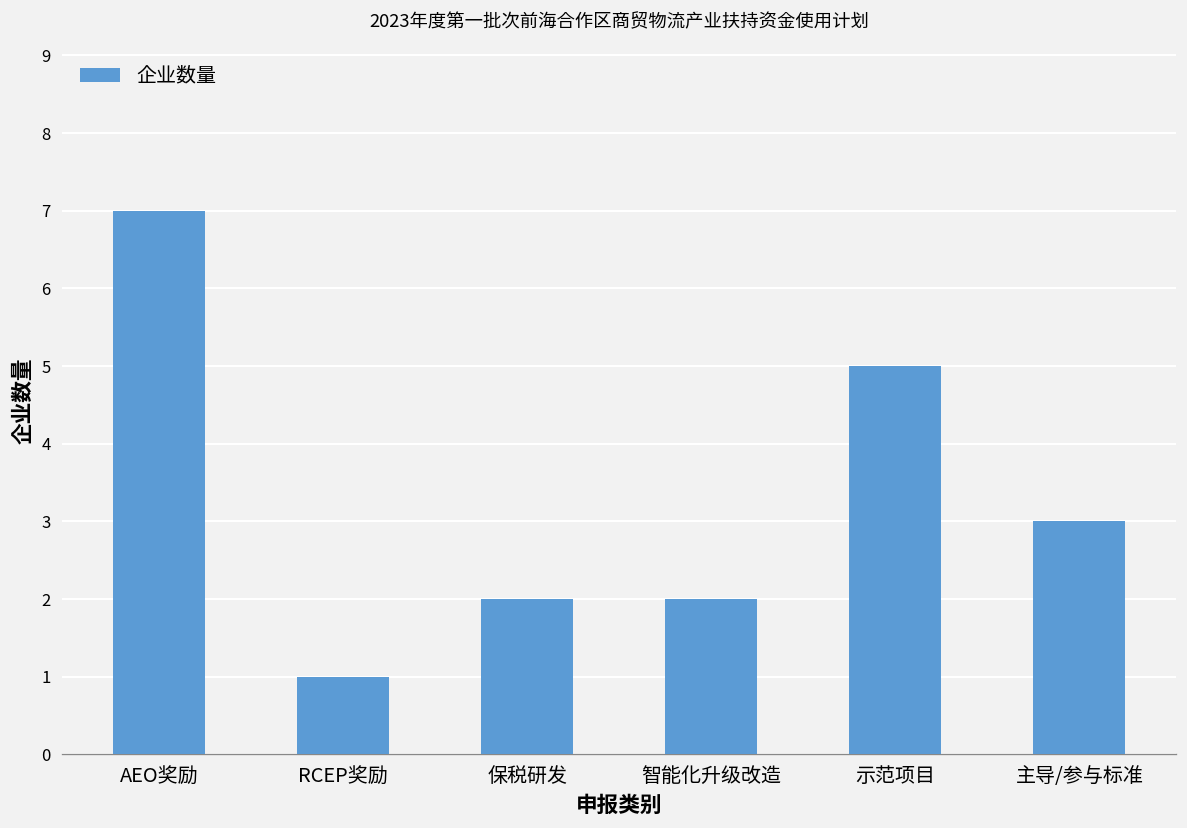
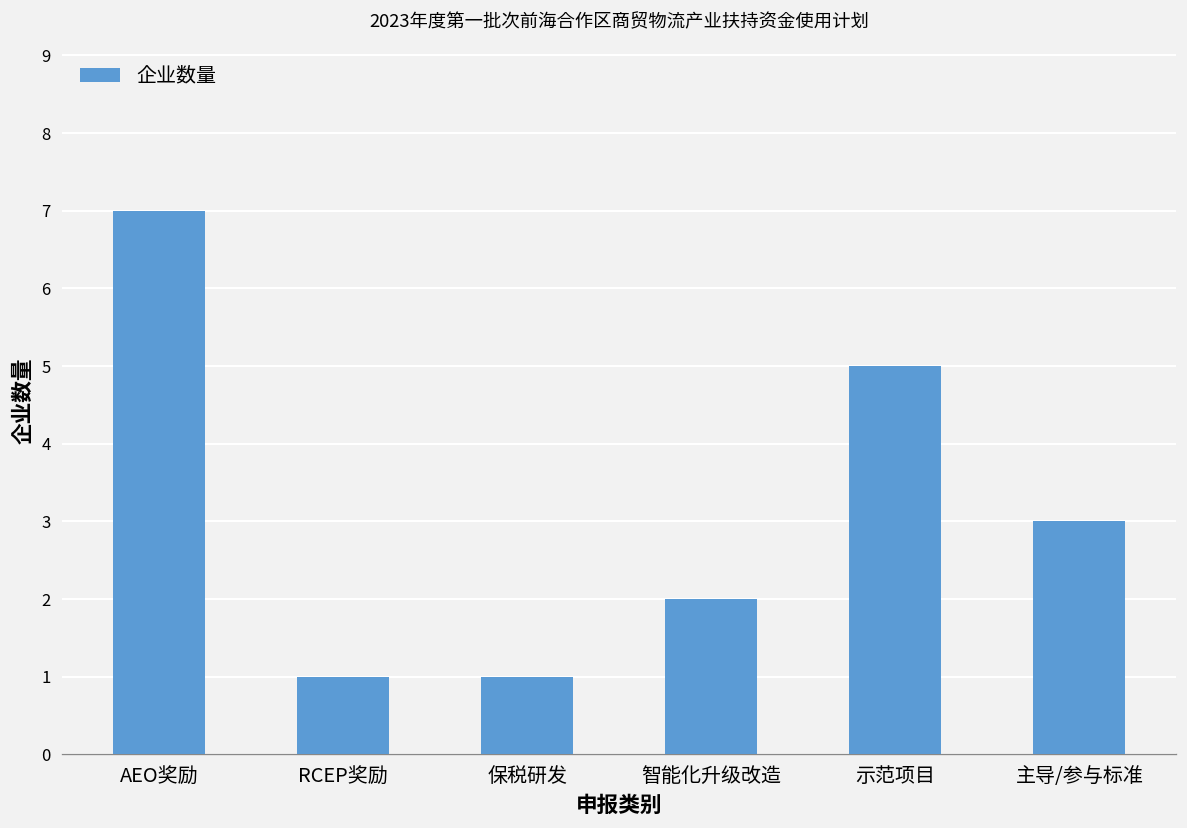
保税研发: 2 -> 1
